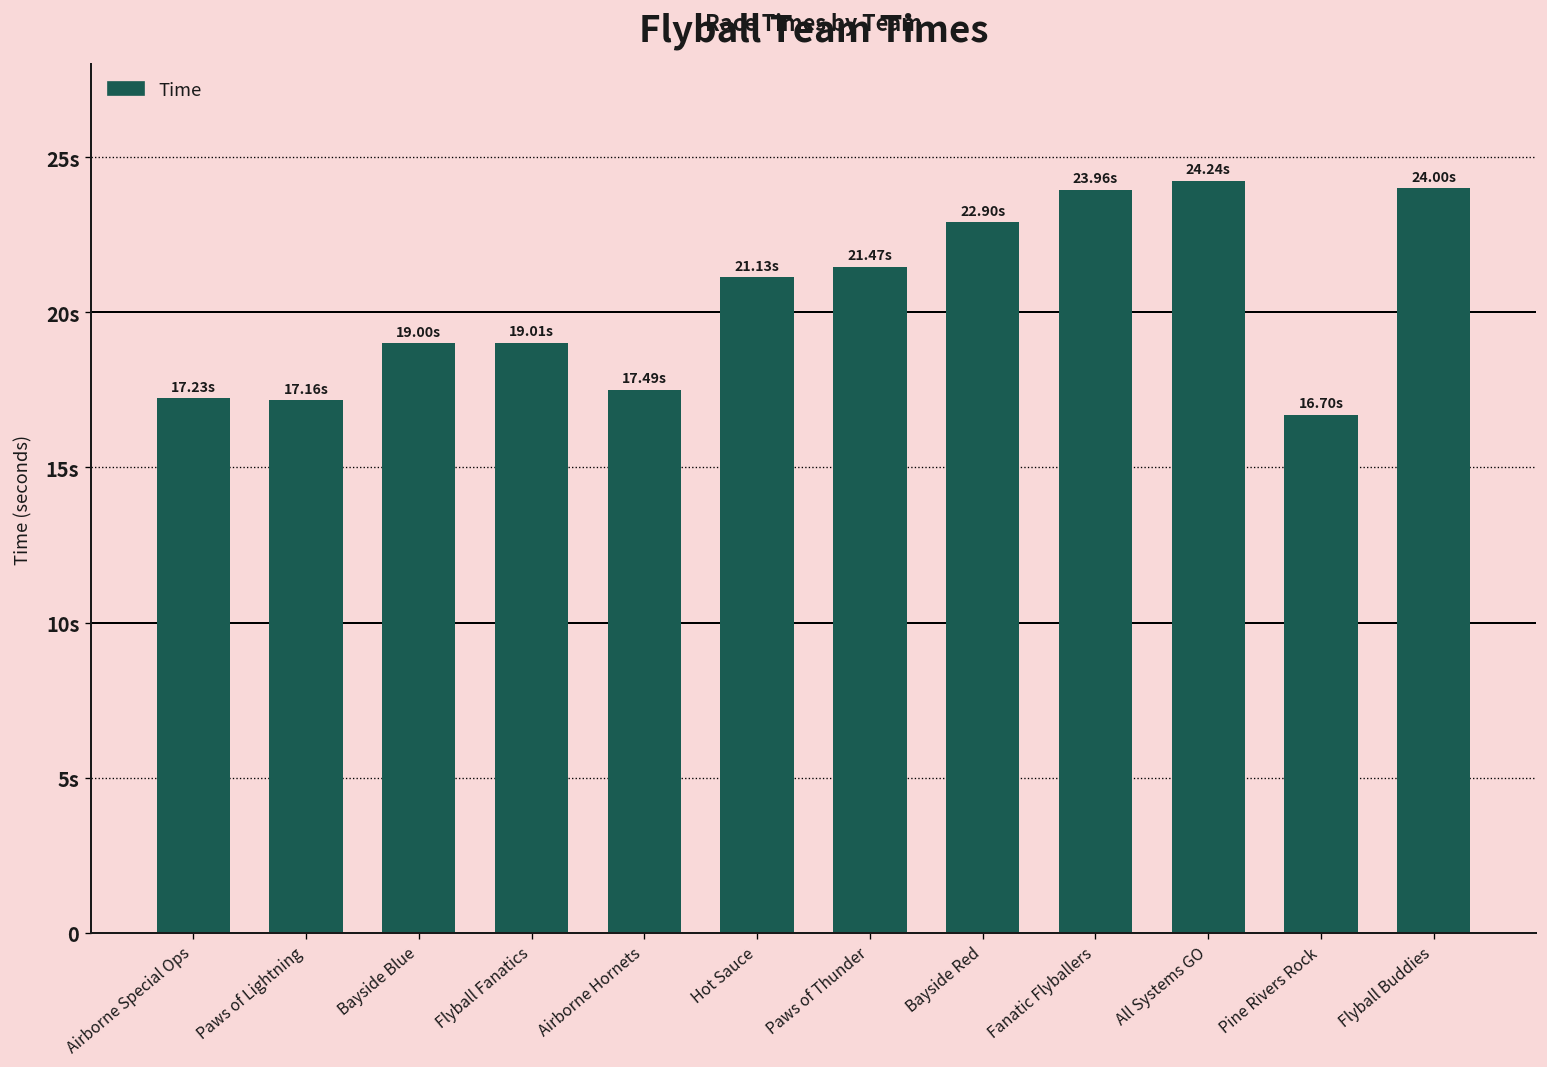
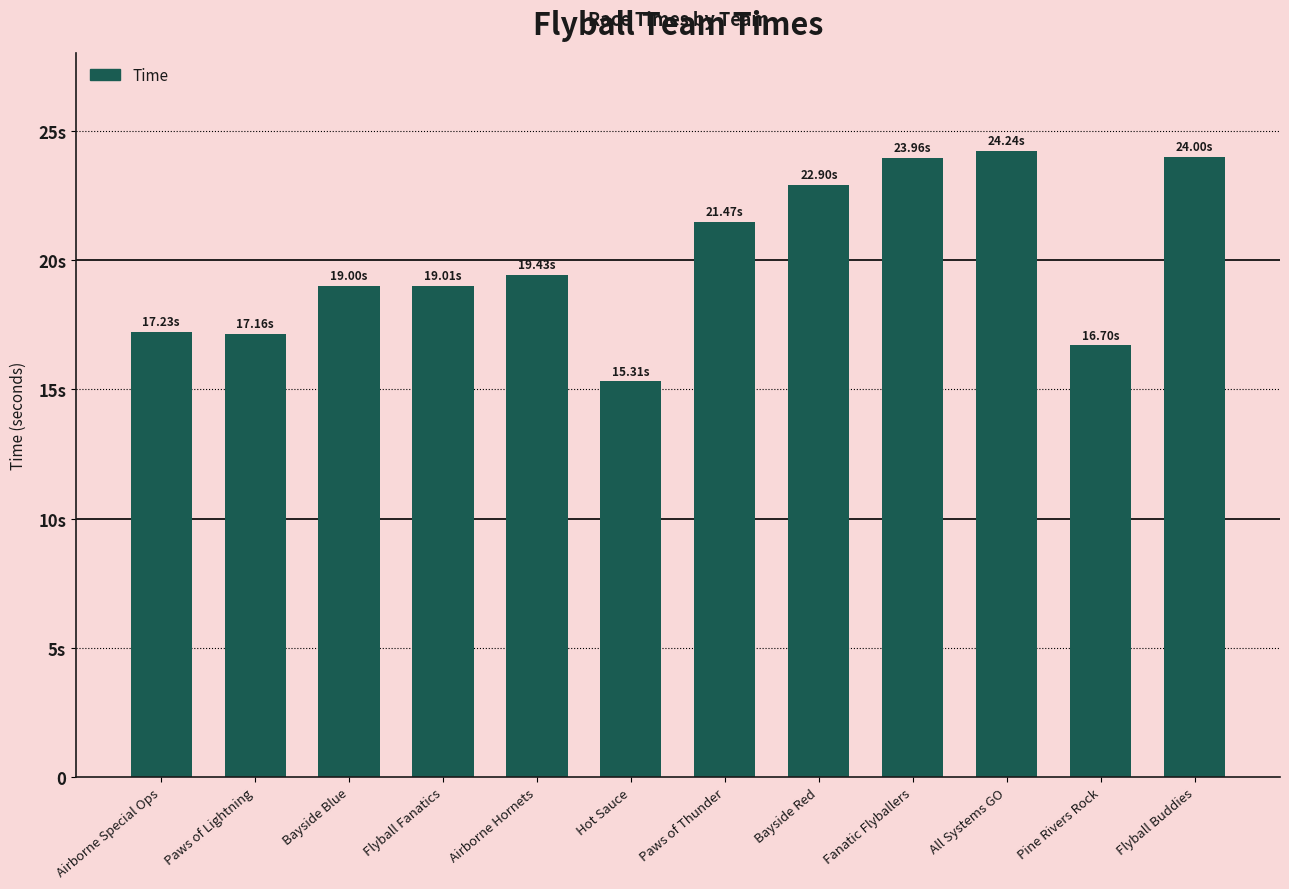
Airborne Hornets: 17.49s -> 19.43s
Hot Sauce: 21.13s -> 15.31s
